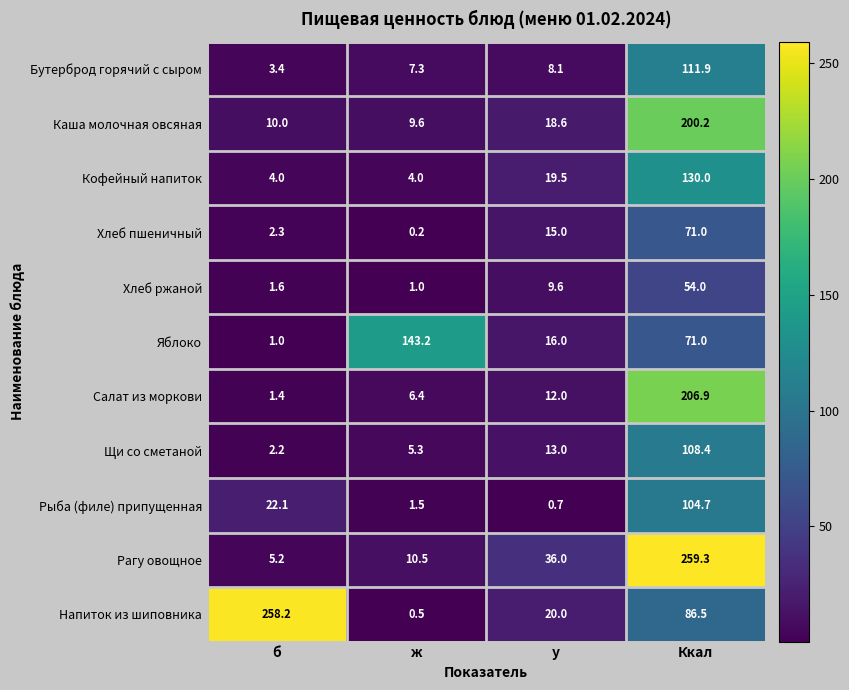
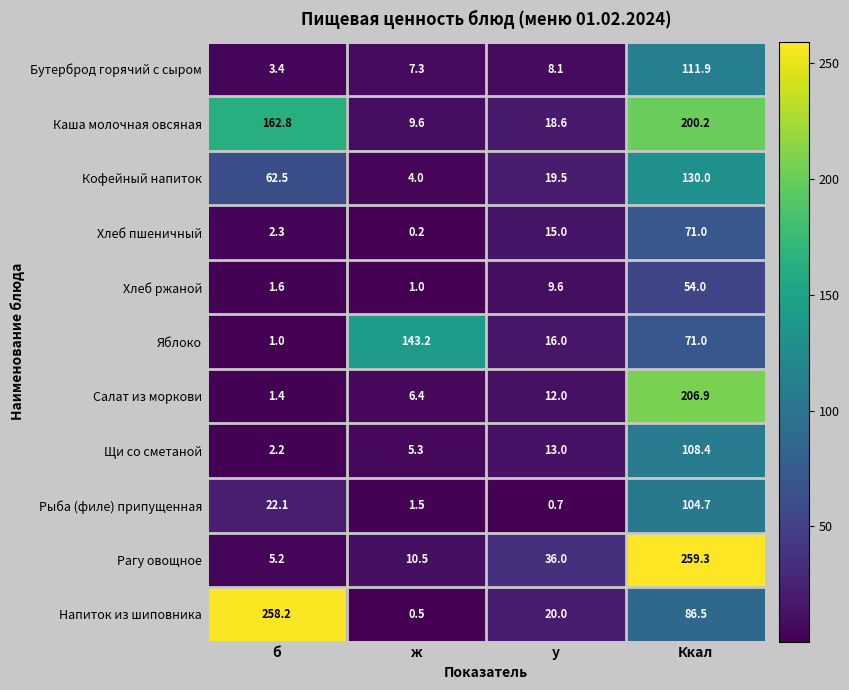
Каша молочная овсяная, б: 10.0 -> 162.8
Кофейный напиток, б: 4.0 -> 62.5
